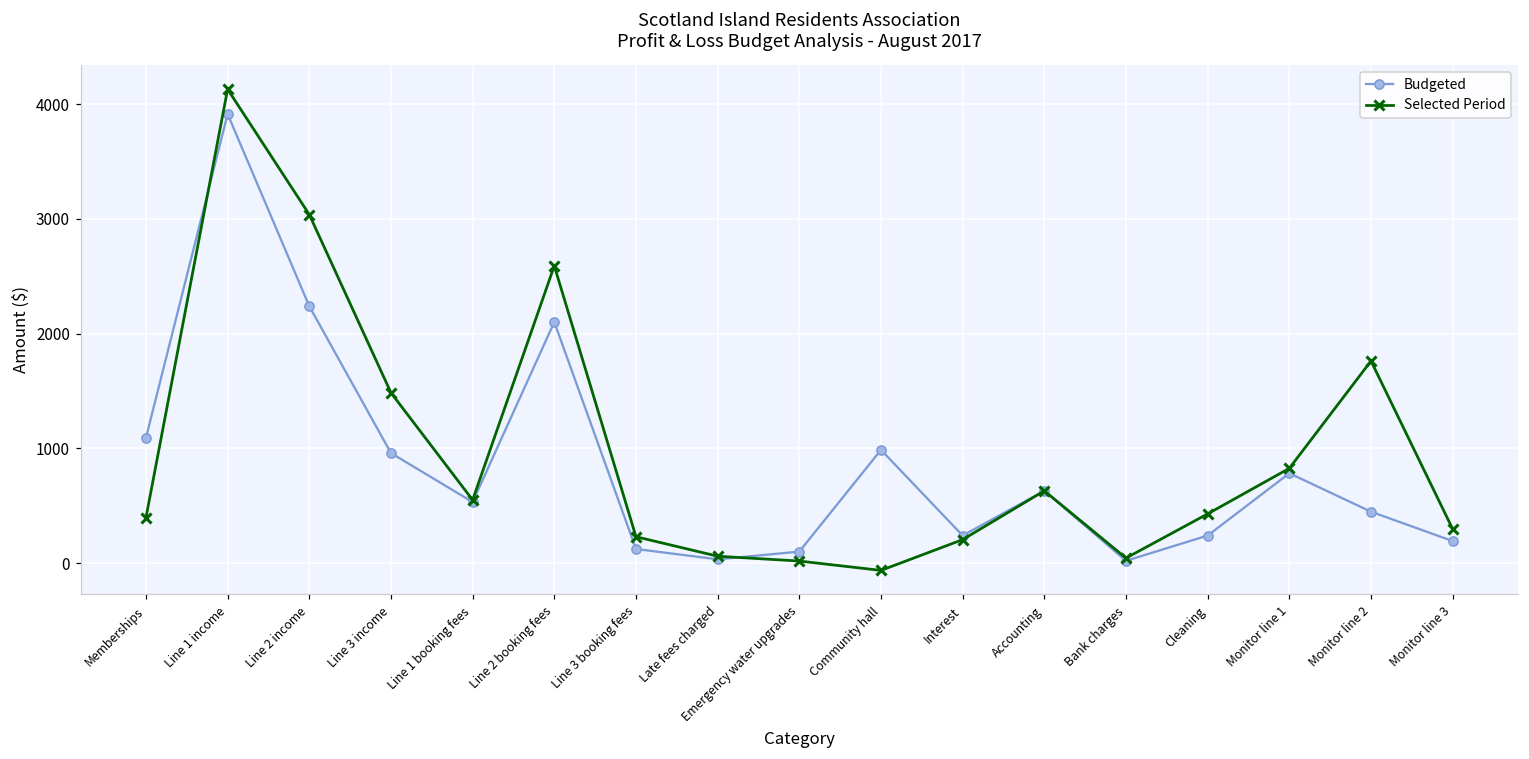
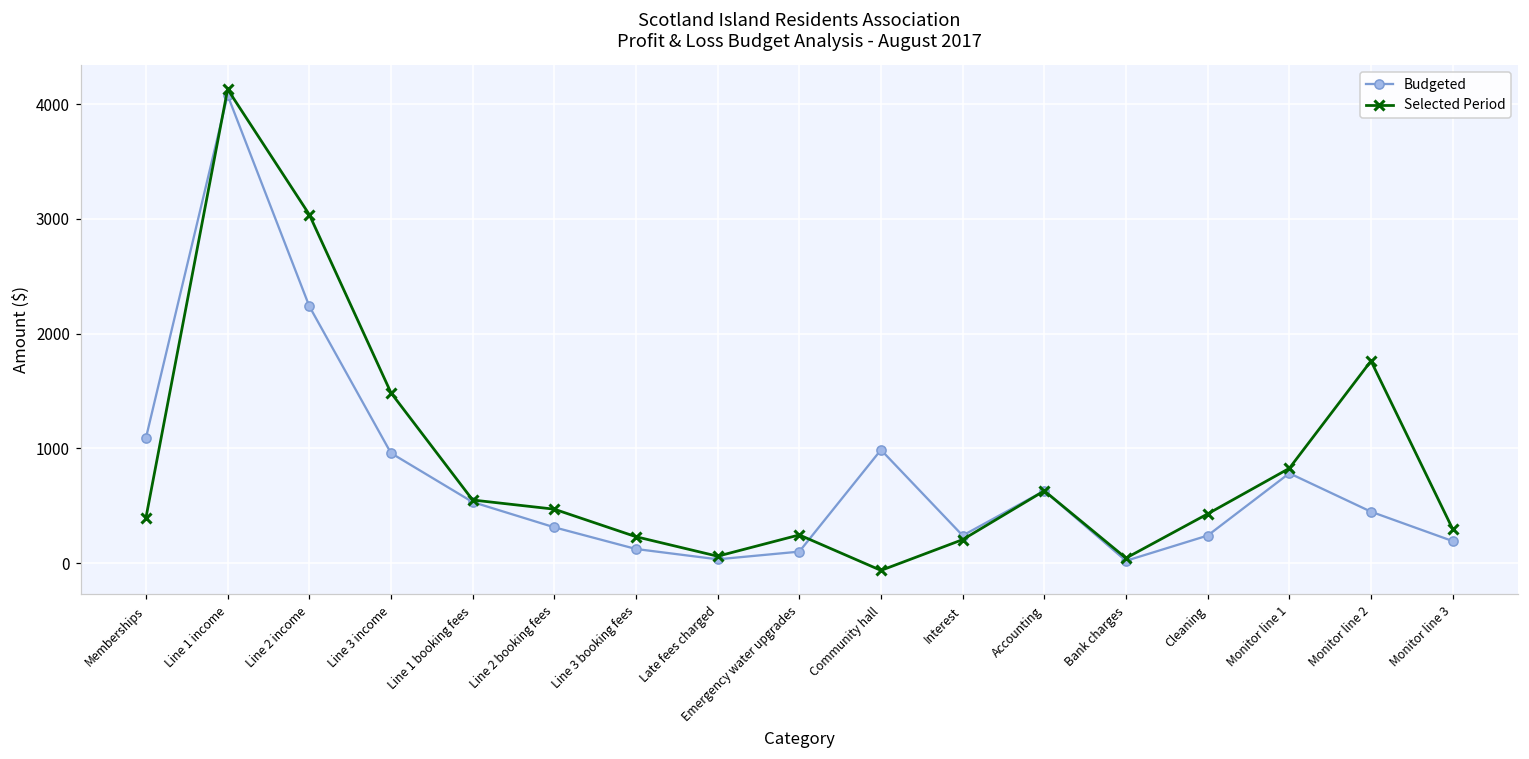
Budgeted, Line 1 income: 3910 -> 4080
Budgeted, Line 2 booking fees: 2100 -> 310
Selected Period, Line 2 booking fees: 2590 -> 470
Selected Period, Emergency water upgrades: 20 -> 250
